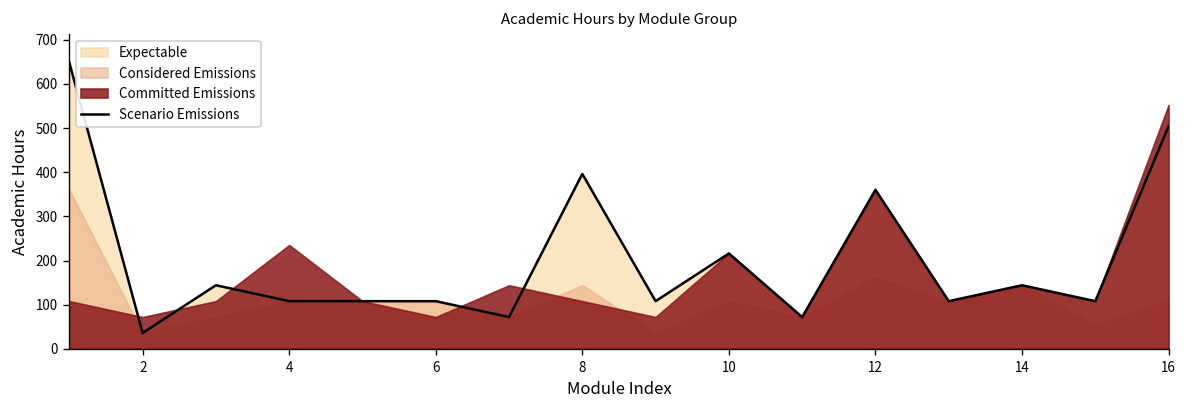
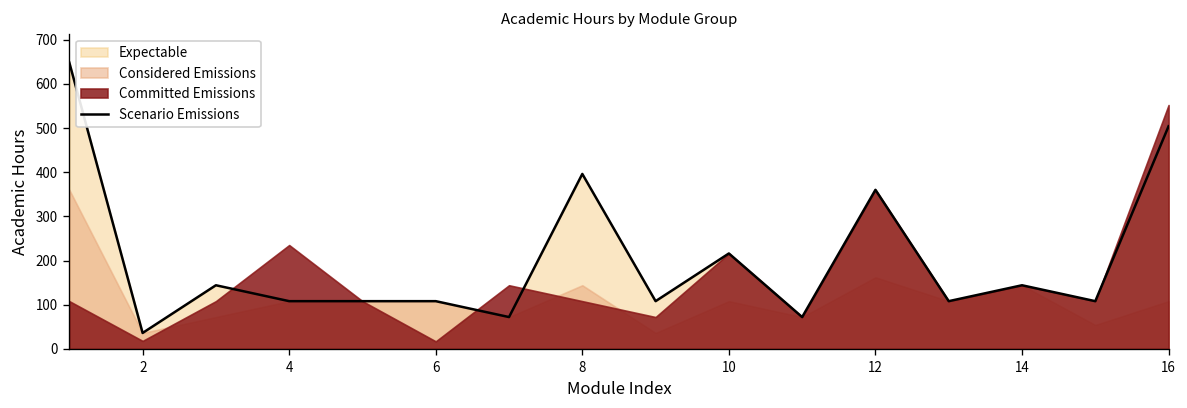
Committed Emissions, 2: 70 -> 20
Committed Emissions, 6: 70 -> 20
